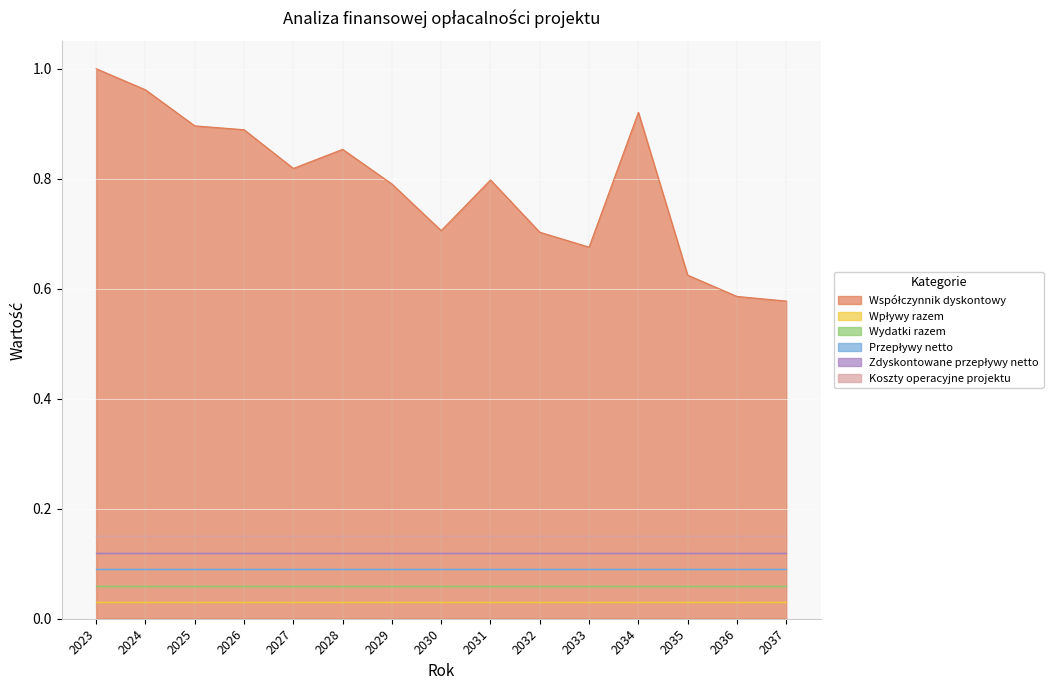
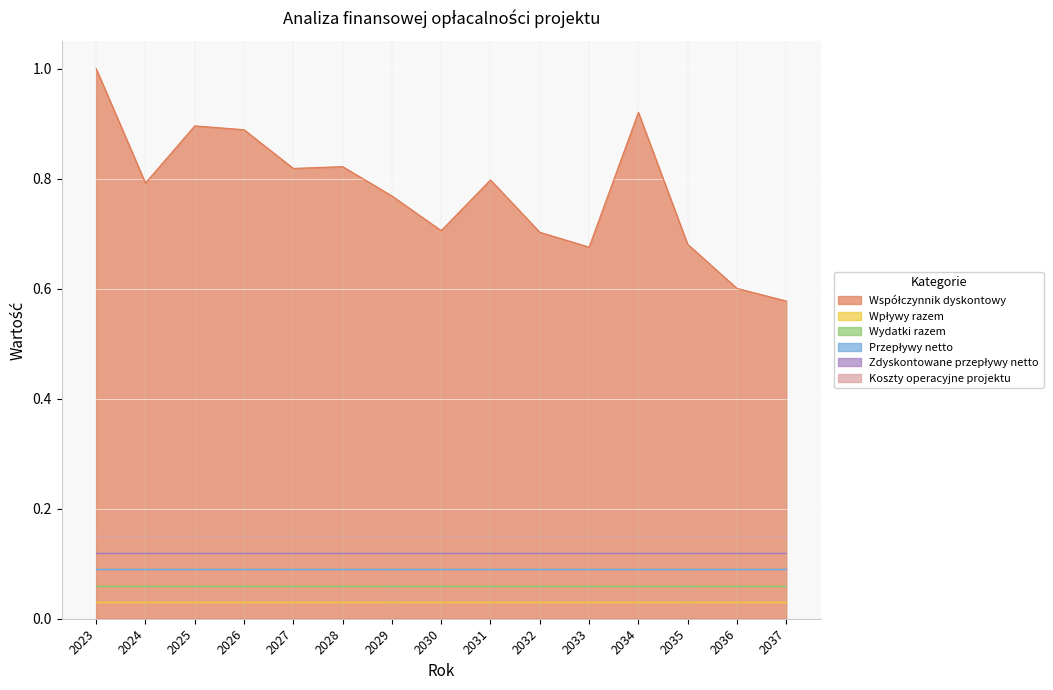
Współczynnik dyskontowy, 2024: 0.96 -> 0.79
Współczynnik dyskontowy, 2028: 0.85 -> 0.82
Współczynnik dyskontowy, 2029: 0.79 -> 0.77
Współczynnik dyskontowy, 2035: 0.62 -> 0.68
Współczynnik dyskontowy, 2036: 0.59 -> 0.60
